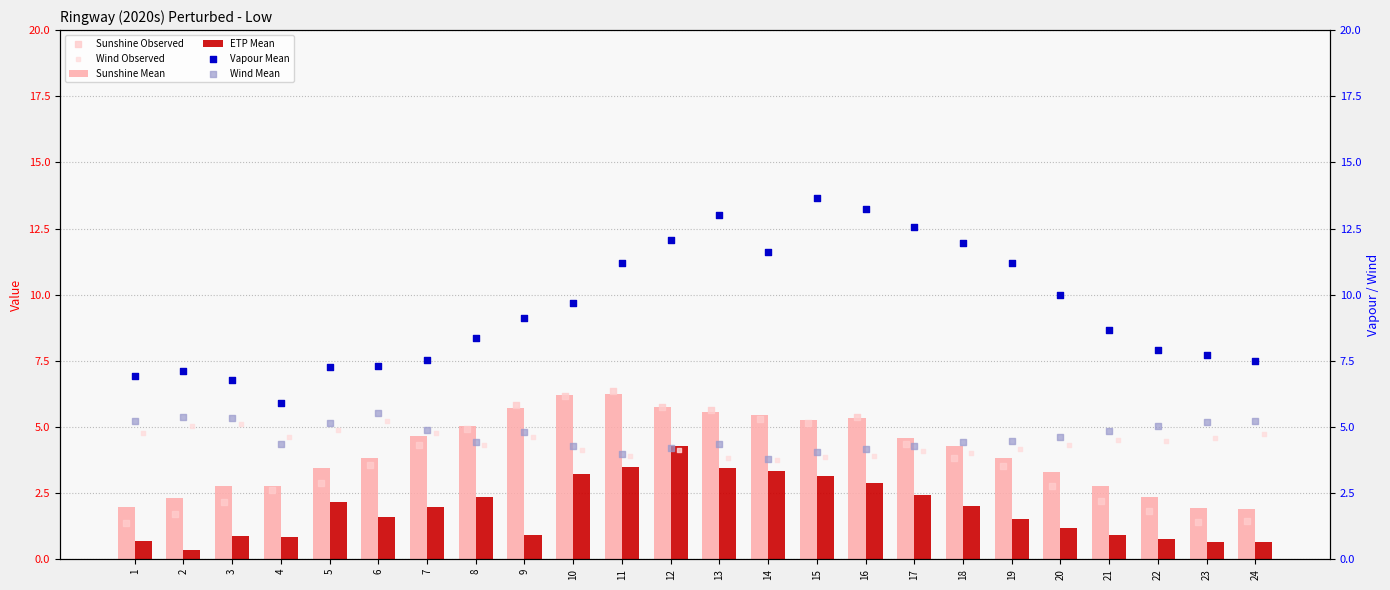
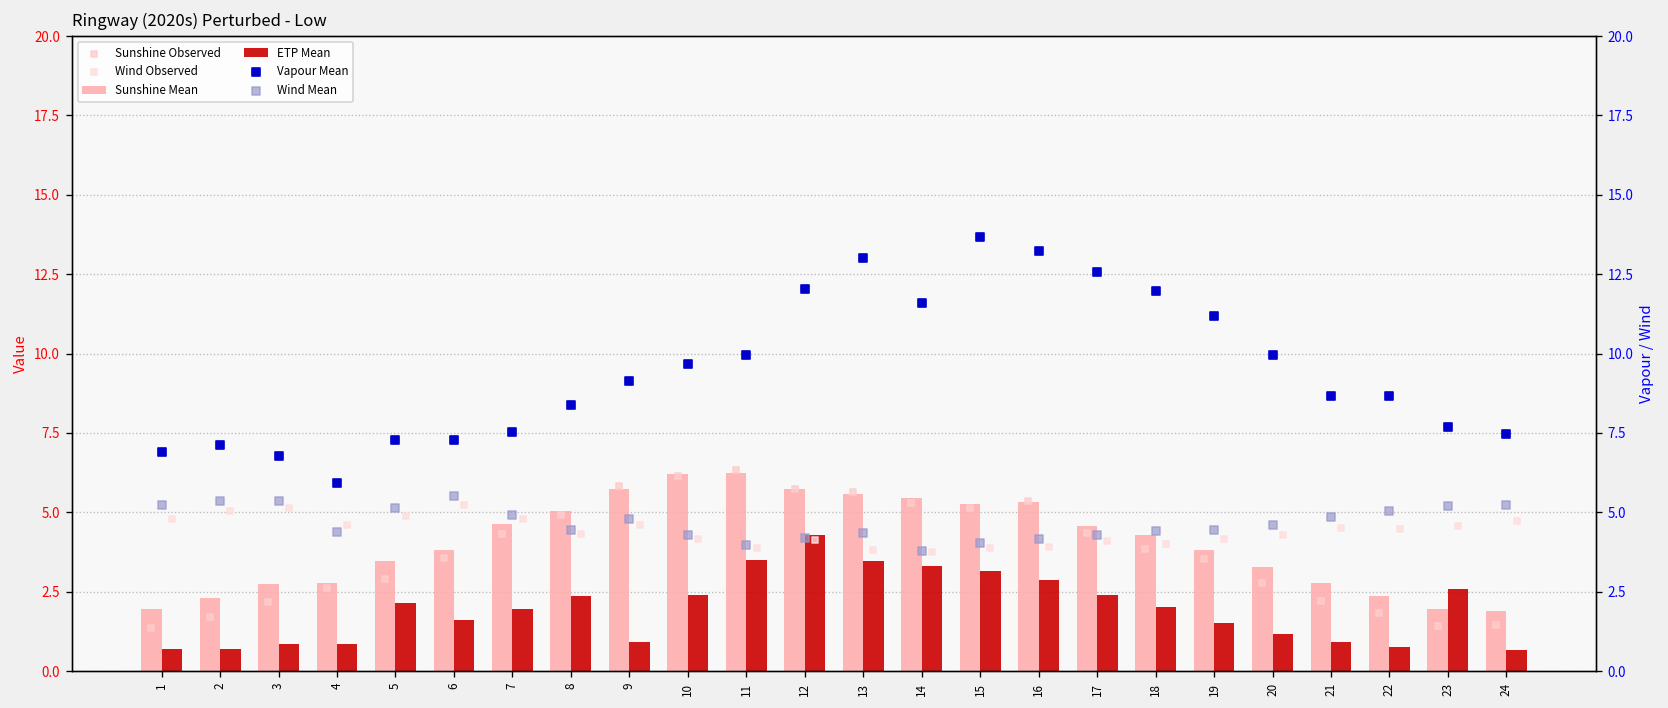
ETP Mean, 2: 0.3 -> 0.7
ETP Mean, 10: 3.2 -> 2.4
ETP Mean, 23: 0.7 -> 2.6
Vapour Mean, 11: 11.2 -> 10.0
Vapour Mean, 22: 7.9 -> 8.7
